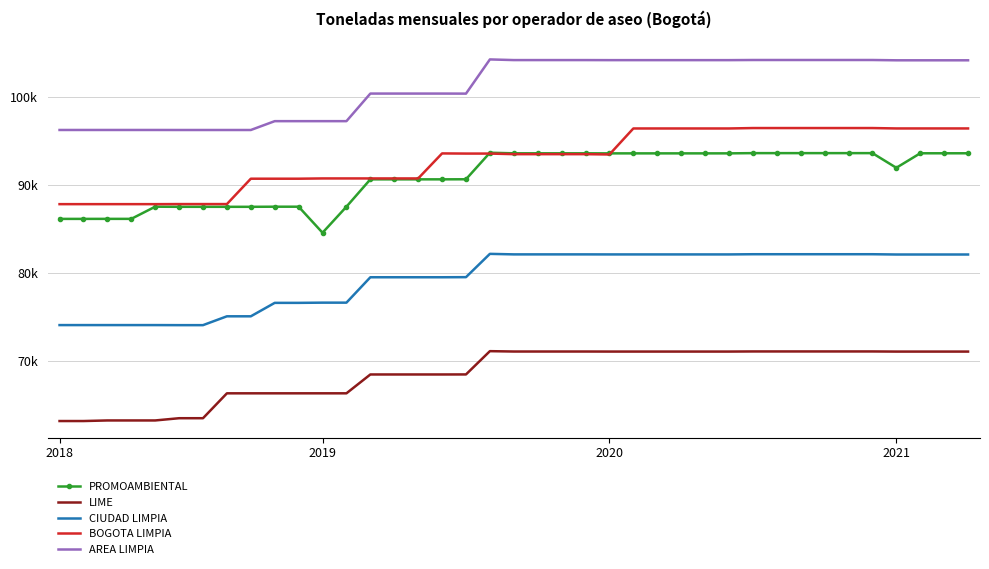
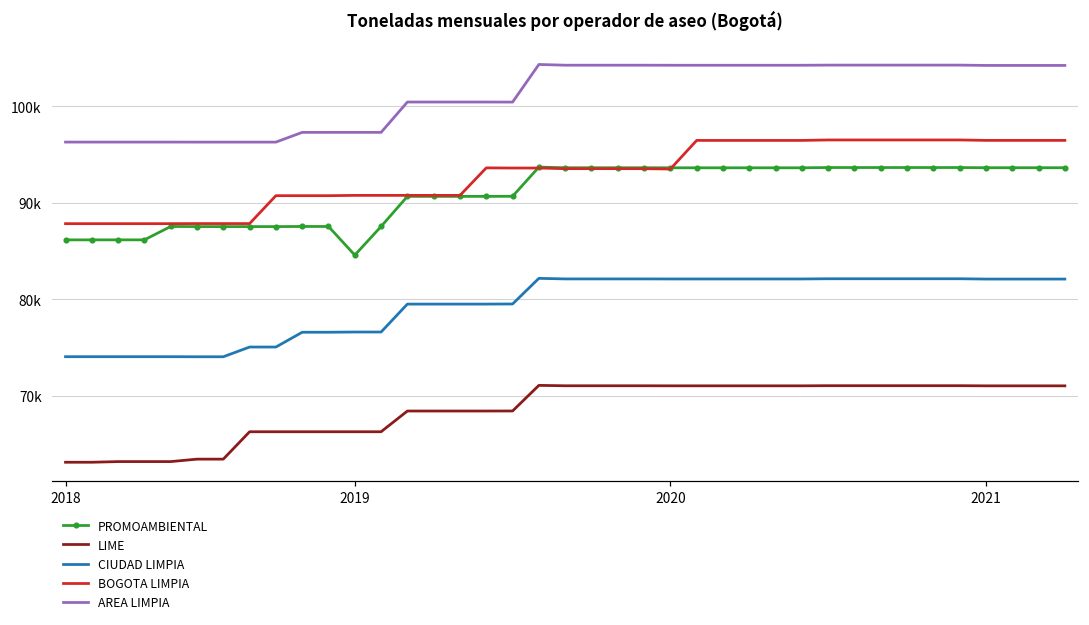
PROMOAMBIENTAL, 2021: 92000 -> 94000
